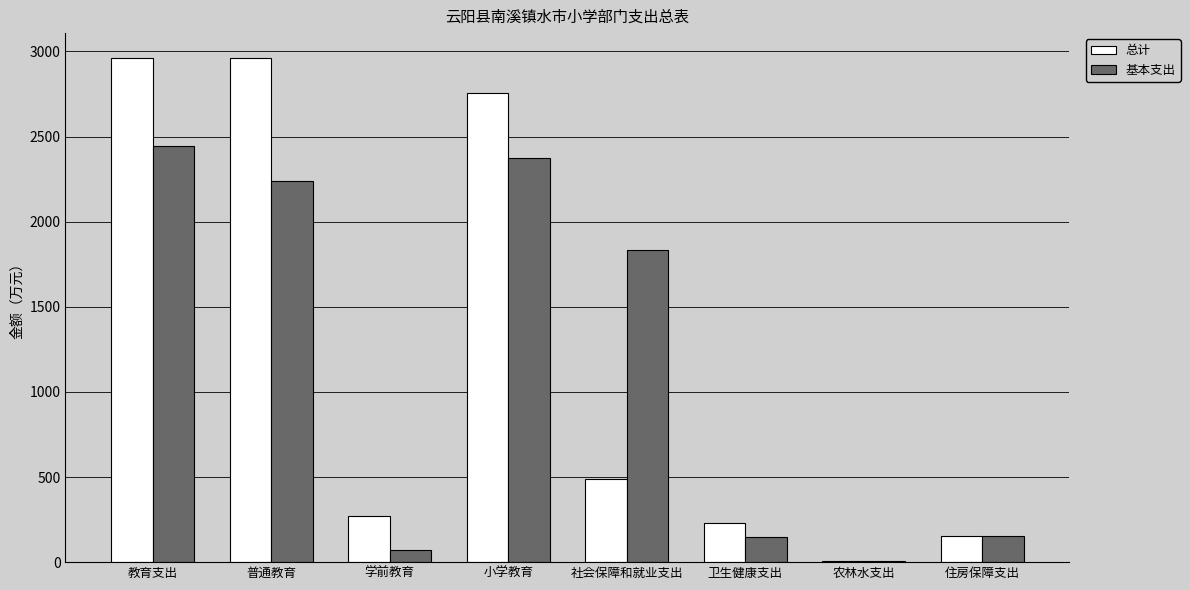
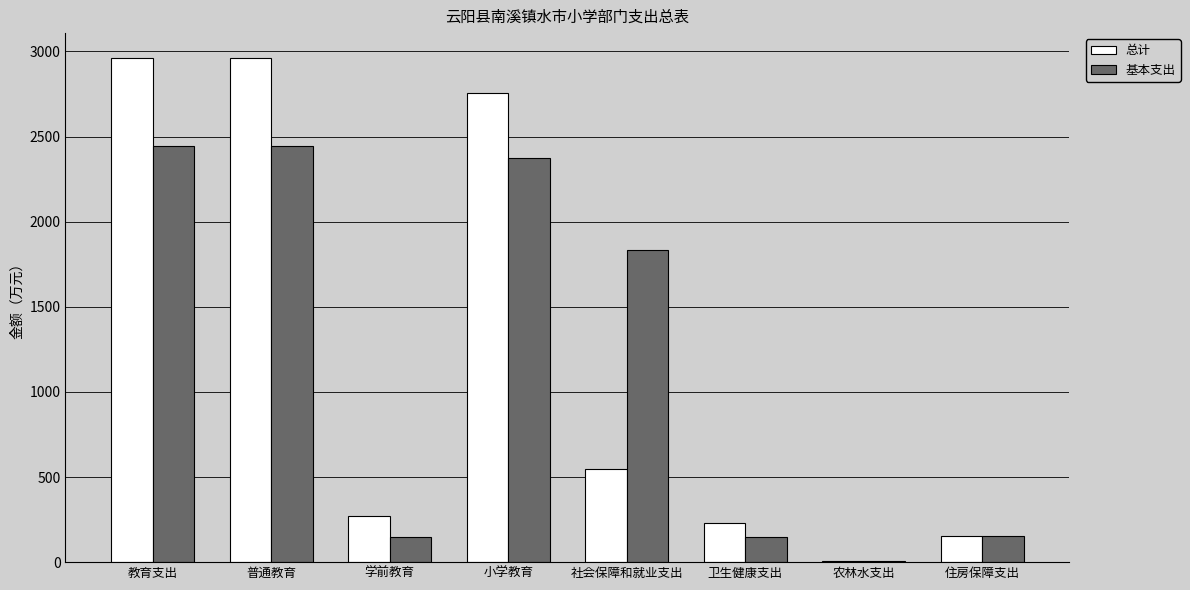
基本支出, 普通教育: 2240 -> 2440
基本支出, 学前教育: 70 -> 150
总计, 社会保障和就业支出: 490 -> 550
